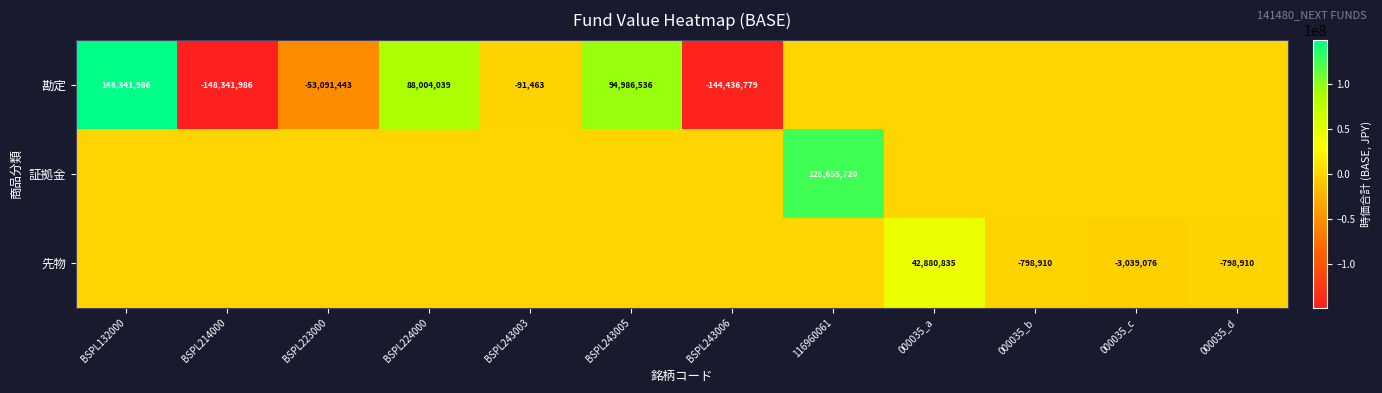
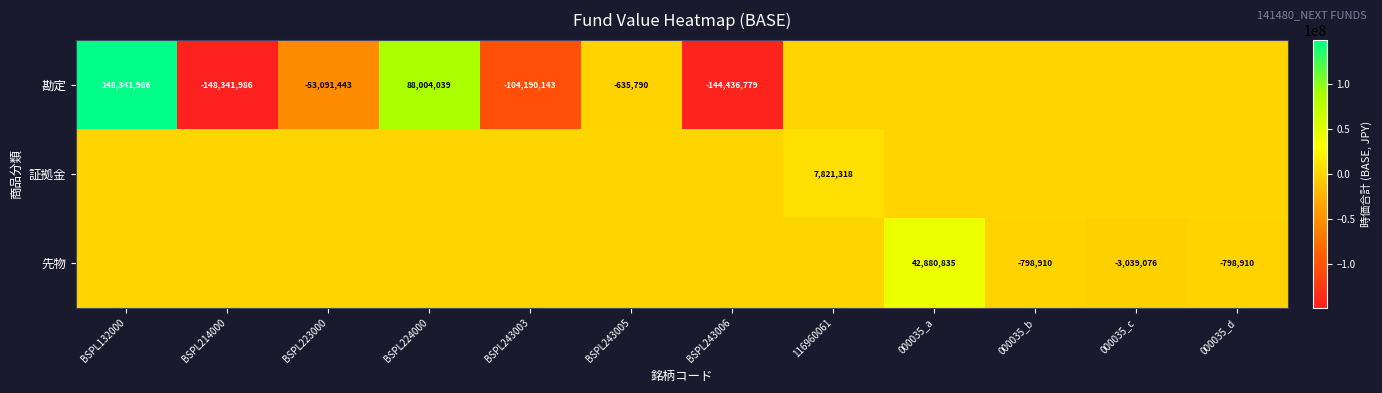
勘定, BSPL243003: -91,463 -> -104,190,143
勘定, BSPL243005: 94,986,536 -> -635,790
証拠金, 116960061: 125,655,720 -> 7,821,318
